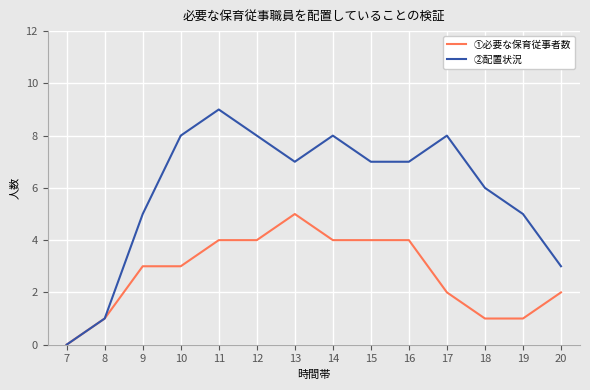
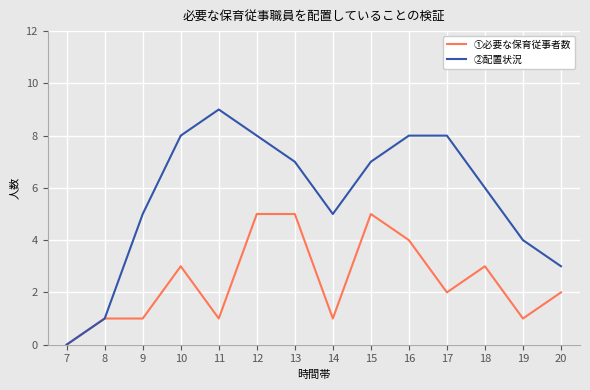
①必要な保育従事者数, 9: 3 -> 1
①必要な保育従事者数, 11: 4 -> 1
①必要な保育従事者数, 12: 4 -> 5
①必要な保育従事者数, 14: 4 -> 1
②配置状況, 14: 8 -> 5
①必要な保育従事者数, 15: 4 -> 5
②配置状況, 16: 7 -> 8
①必要な保育従事者数, 18: 1 -> 3
②配置状況, 19: 5 -> 4
